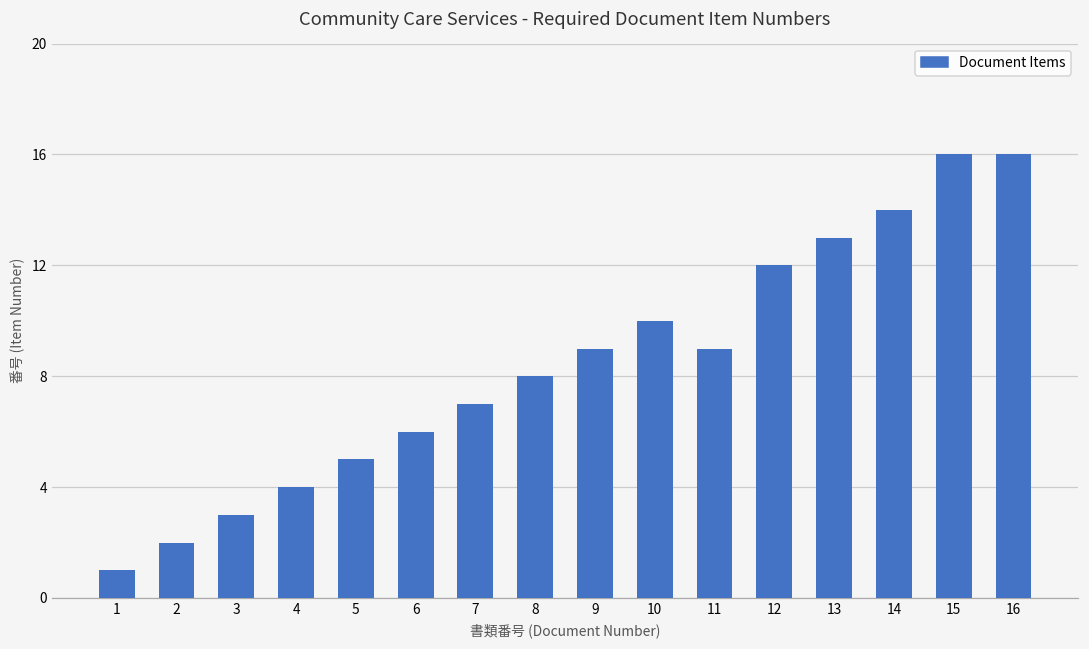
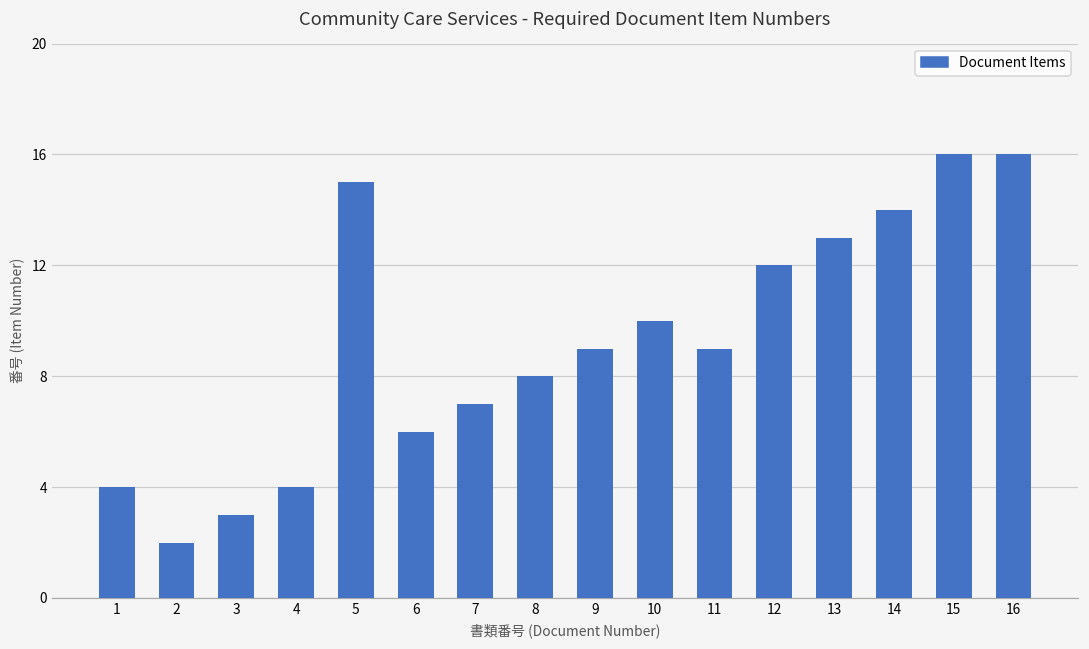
1: 1 -> 4
5: 5 -> 15
